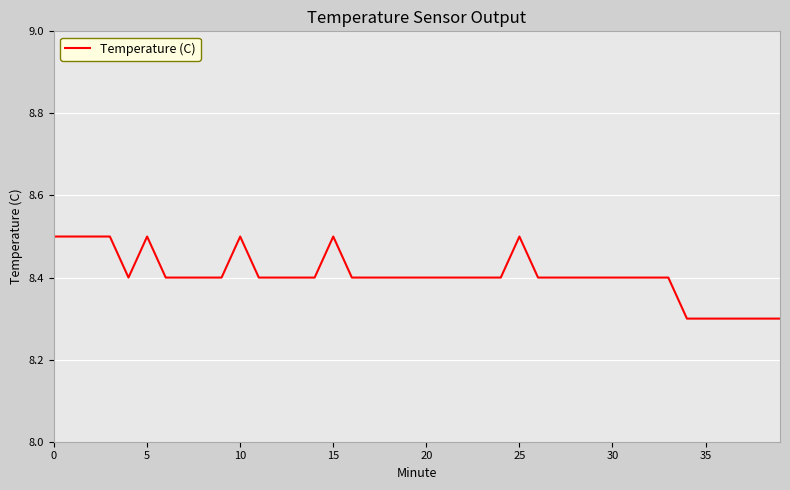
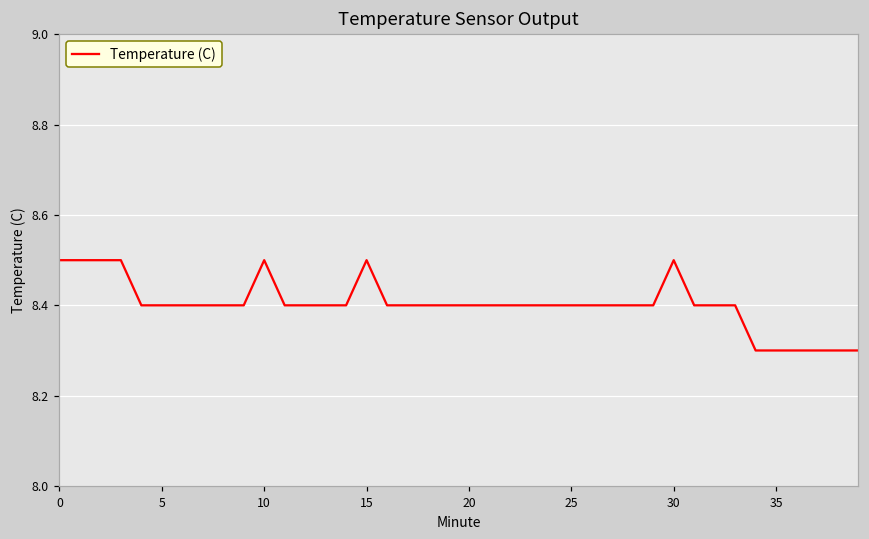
5: 8.5 -> 8.4
25: 8.5 -> 8.4
30: 8.4 -> 8.5
